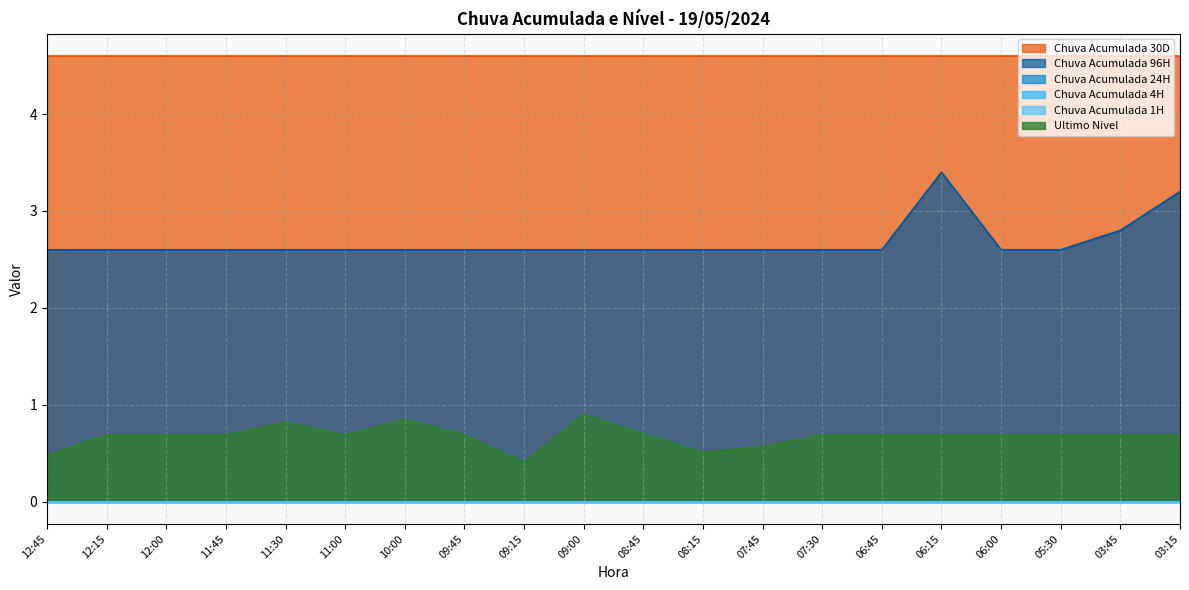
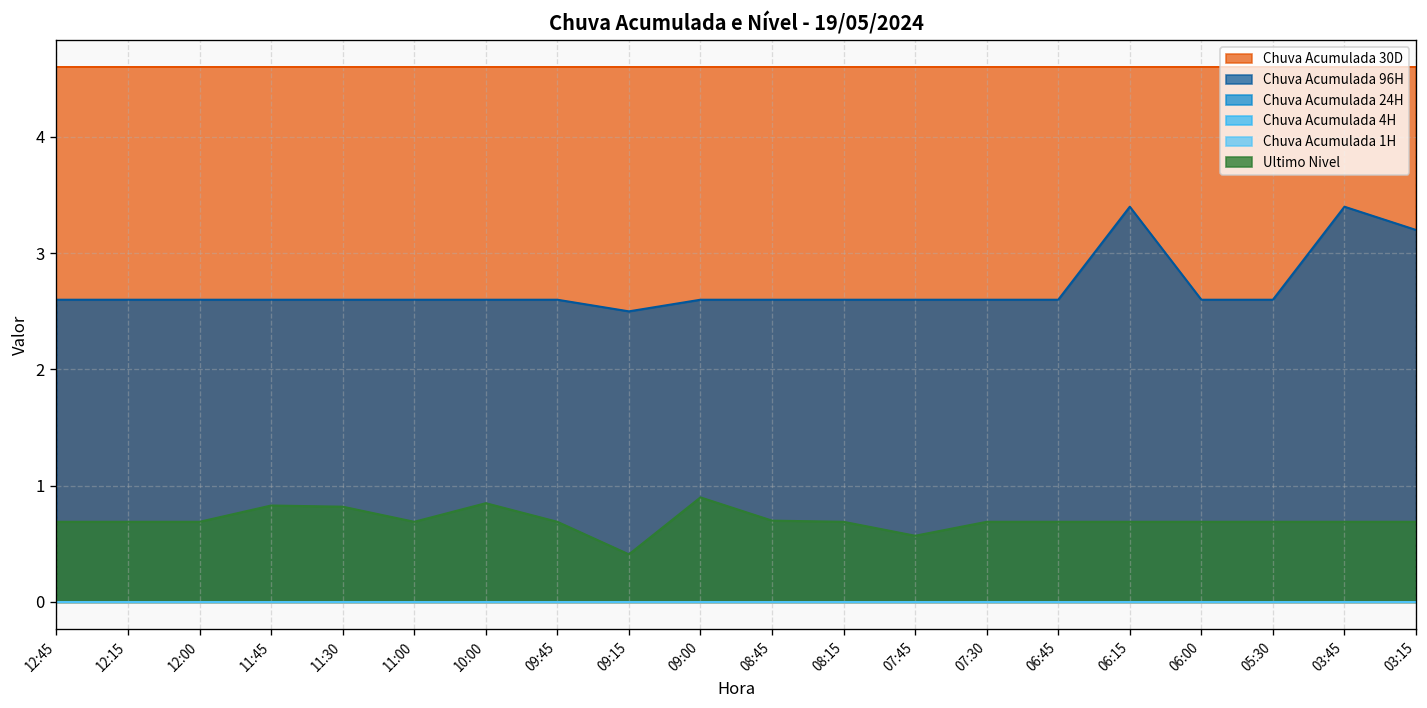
Ultimo Nivel, 12:45: 0.5 -> 0.7
Ultimo Nivel, 11:45: 0.7 -> 0.8
Chuva Acumulada 96H, 09:15: 2.6 -> 2.5
Ultimo Nivel, 08:15: 0.5 -> 0.7
Chuva Acumulada 96H, 03:45: 2.8 -> 3.4
